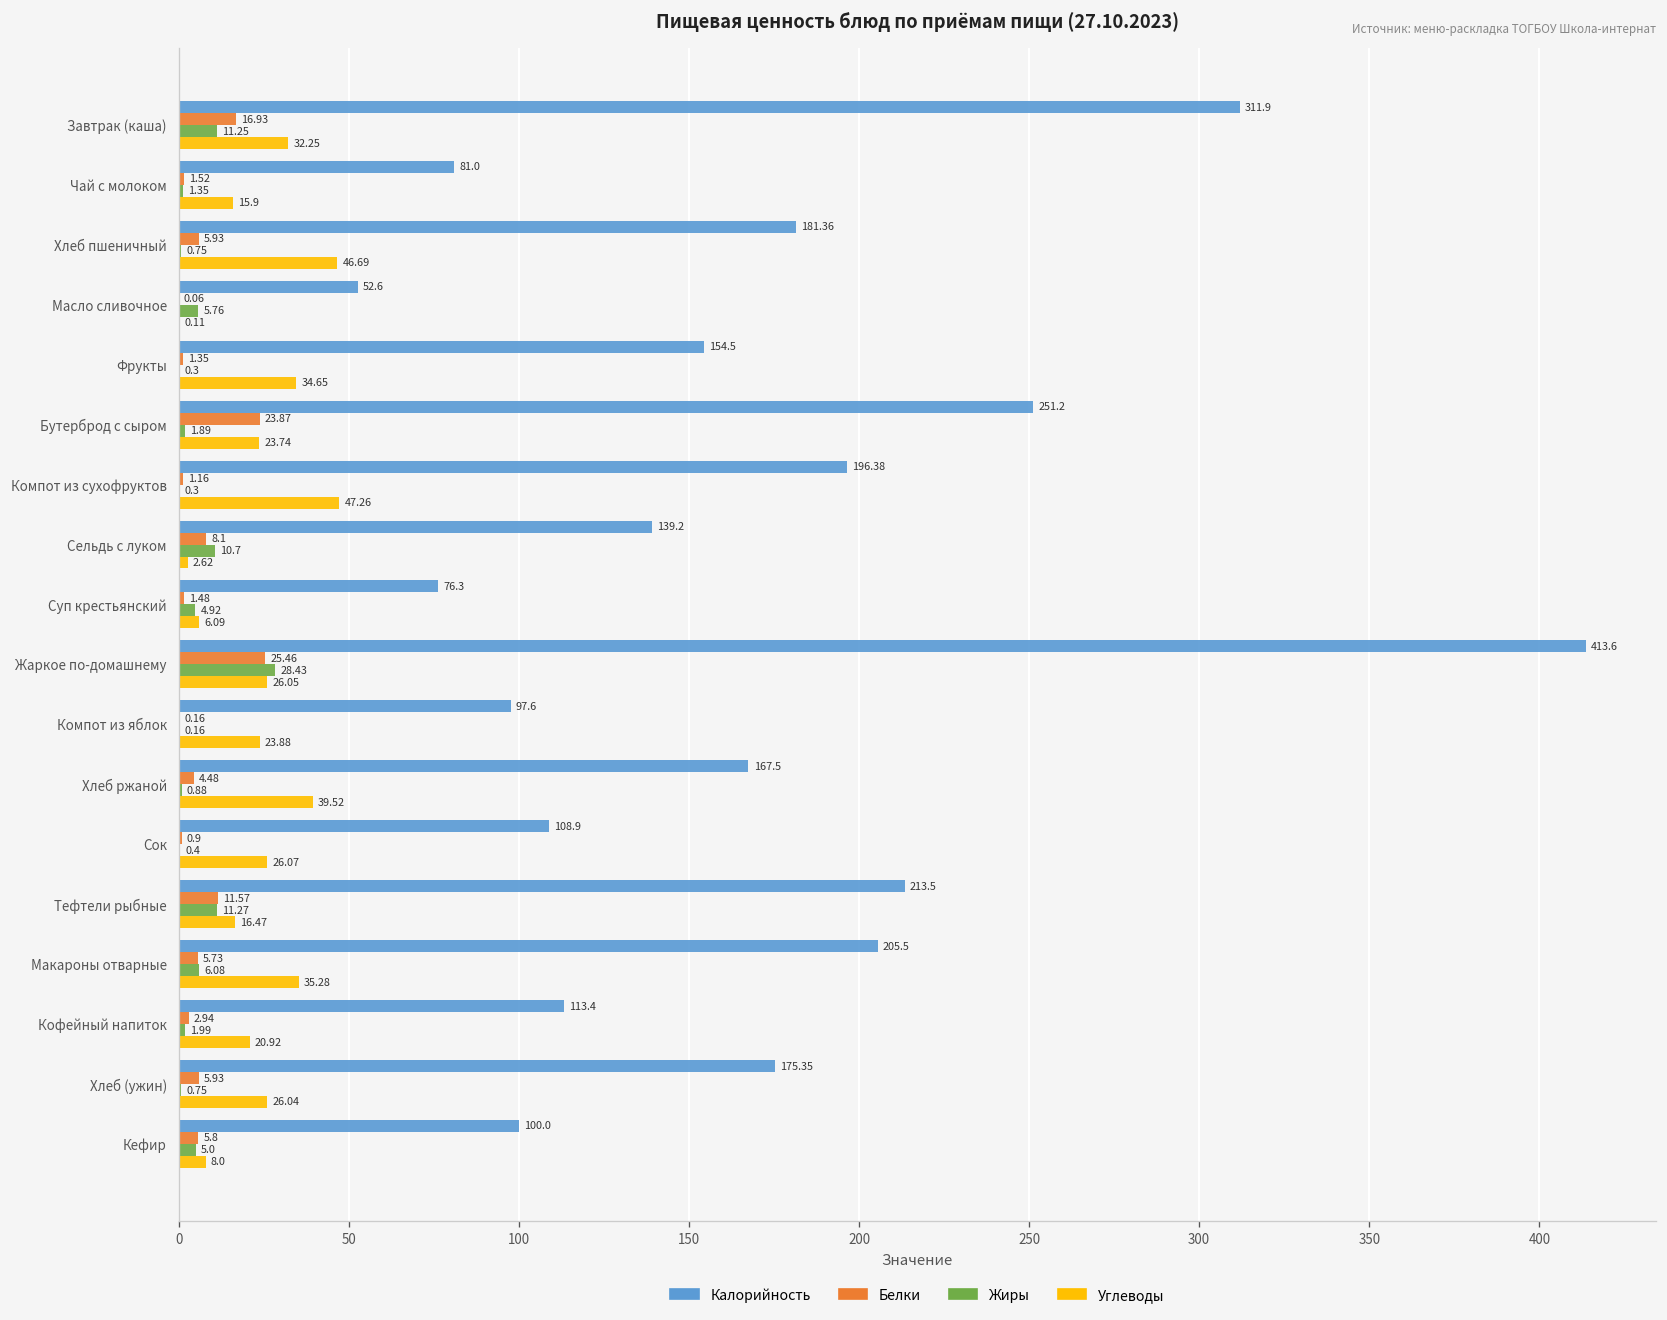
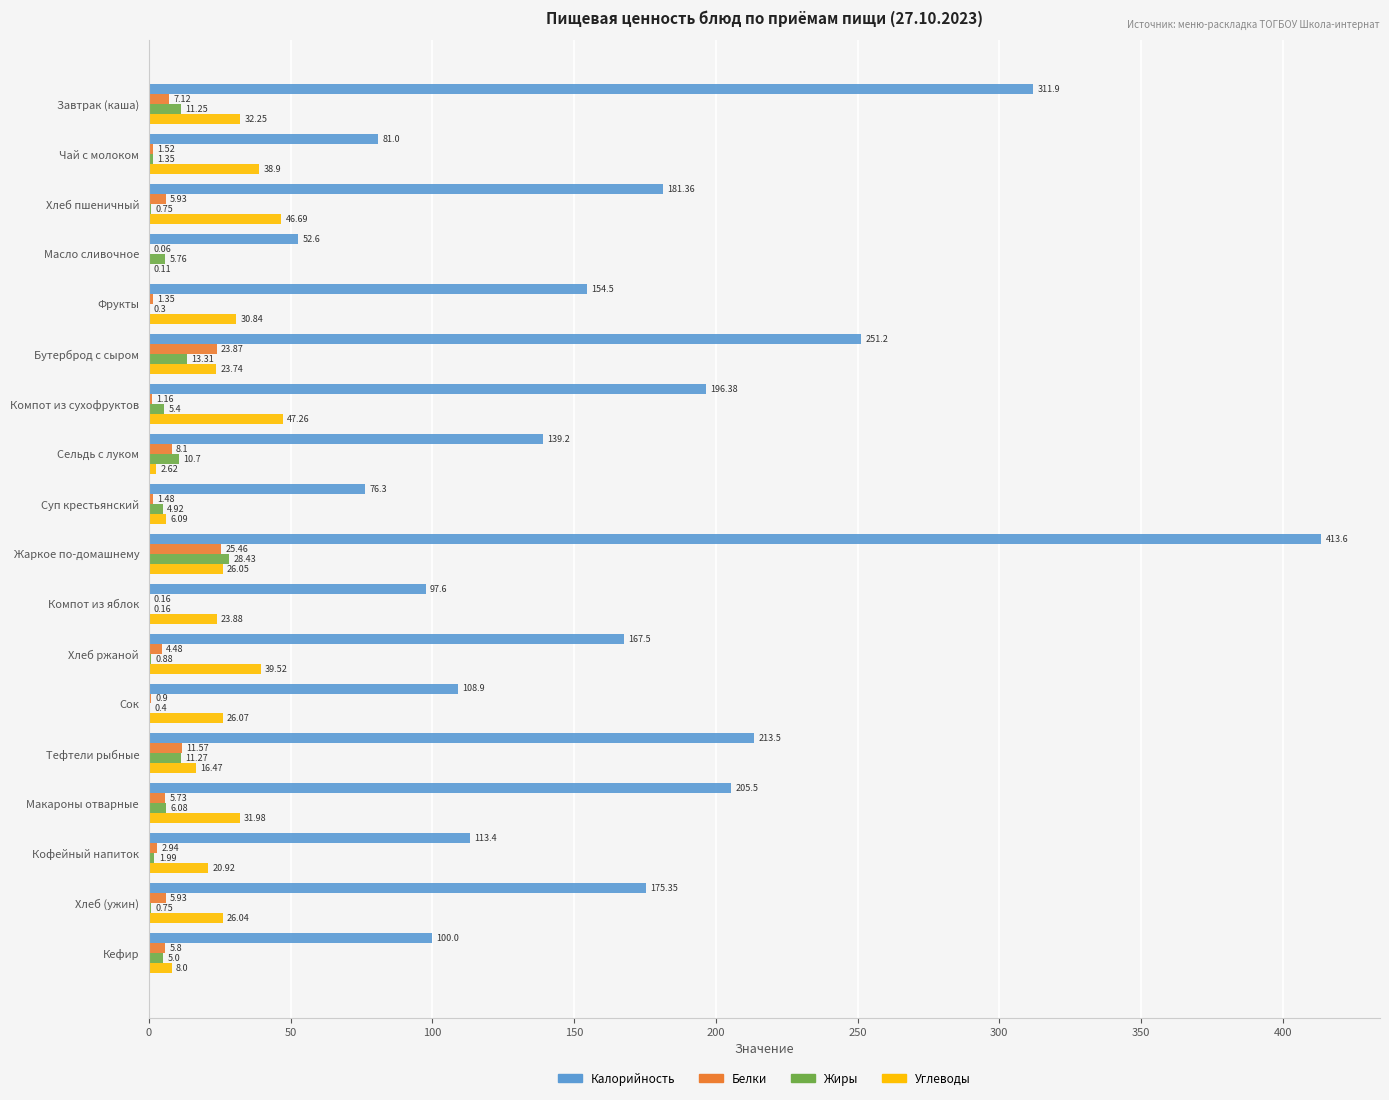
Белки, Завтрак (каша): 16.93 -> 7.12
Углеводы, Чай с молоком: 15.9 -> 38.9
Углеводы, Фрукты: 34.65 -> 30.84
Жиры, Бутерброд с сыром: 1.89 -> 13.31
Жиры, Компот из сухофруктов: 0.3 -> 5.4
Углеводы, Макароны отварные: 35.28 -> 31.98
